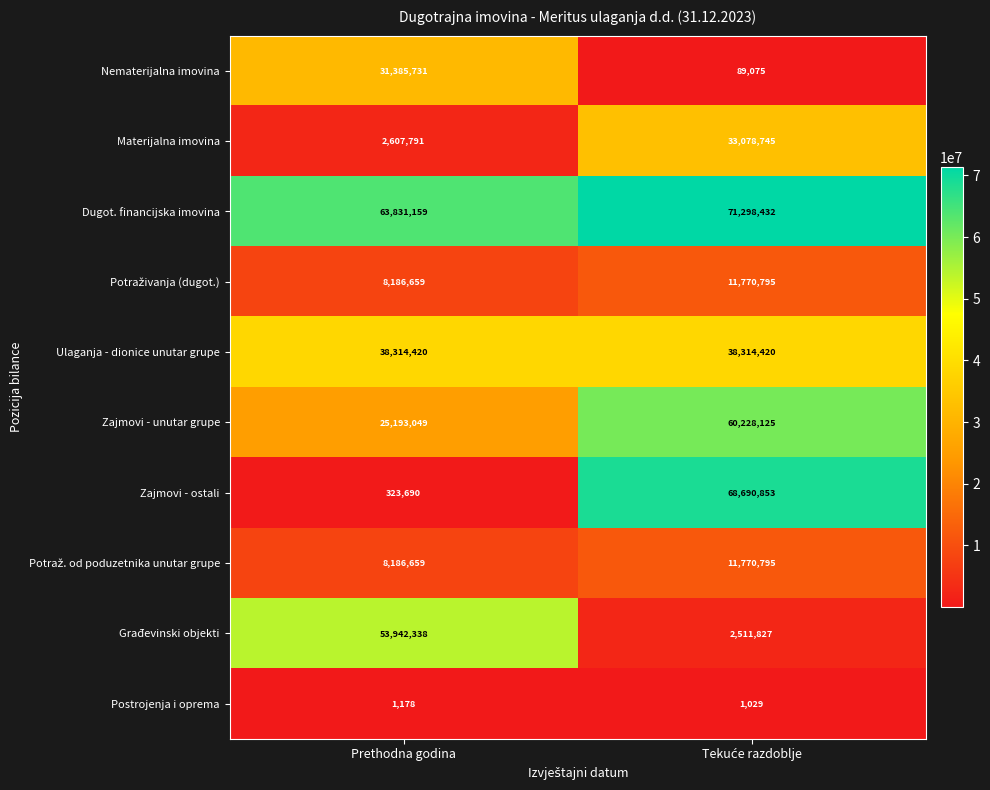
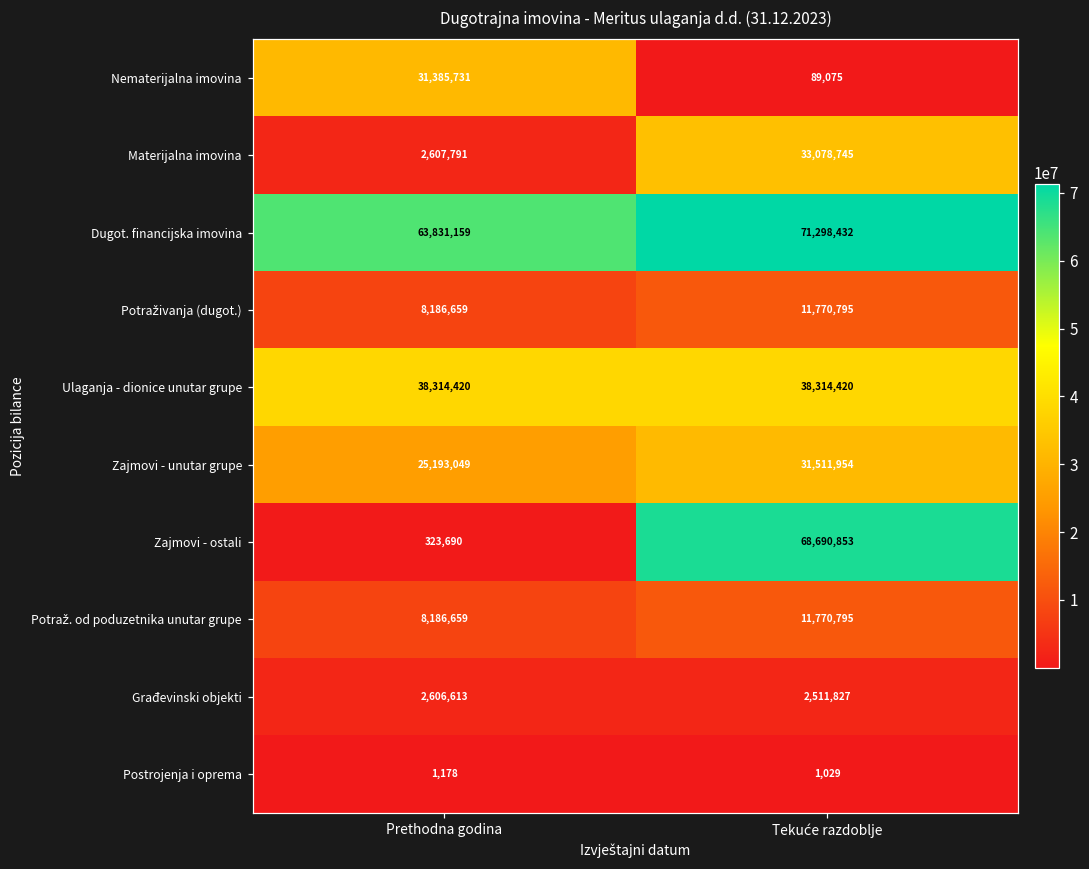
Zajmovi - unutar grupe, Tekuće razdoblje: 60,228,125 -> 31,511,954
Građevinski objekti, Prethodna godina: 53,942,338 -> 2,606,613
